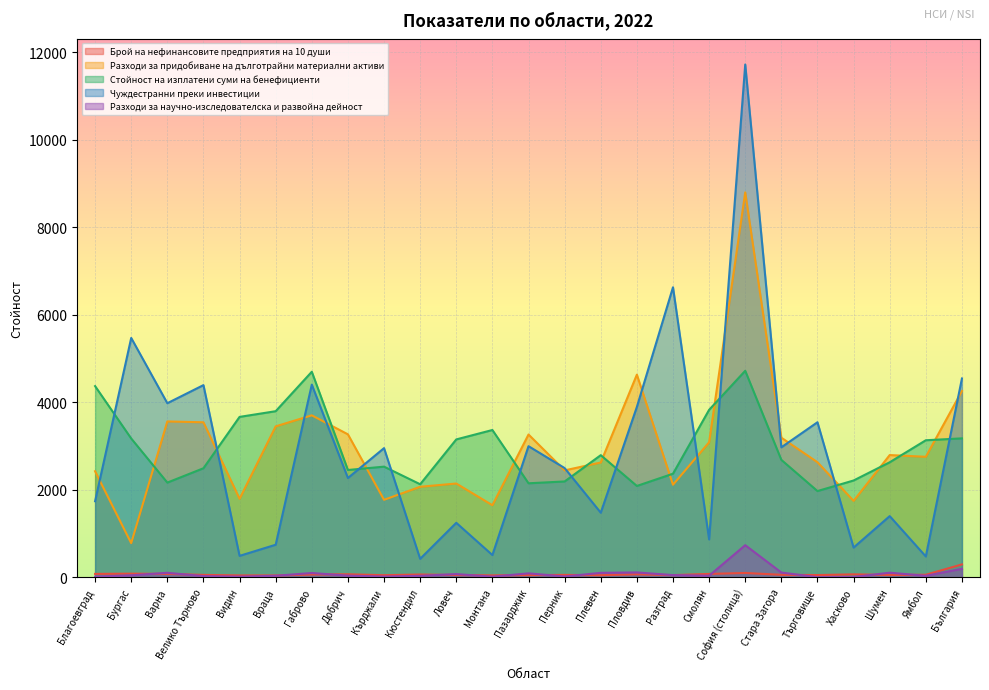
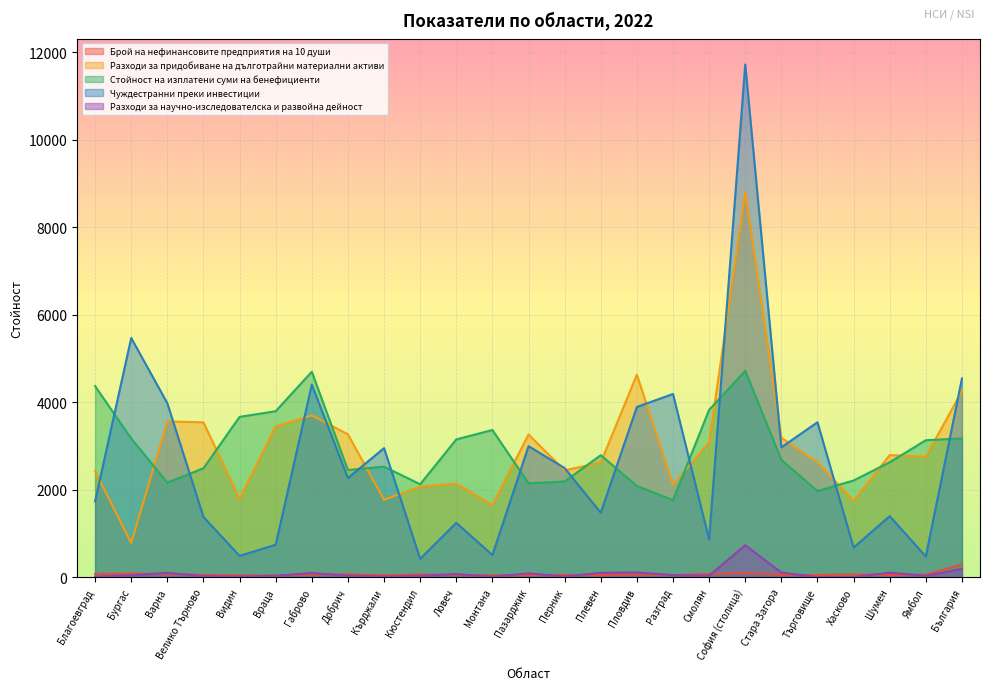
Чуждестранни преки инвестиции, Велико Търново: 4400 -> 1400
Стойност на изплатени суми на бенефициенти, Разград: 2400 -> 1800
Чуждестранни преки инвестиции, Разград: 6600 -> 4200
